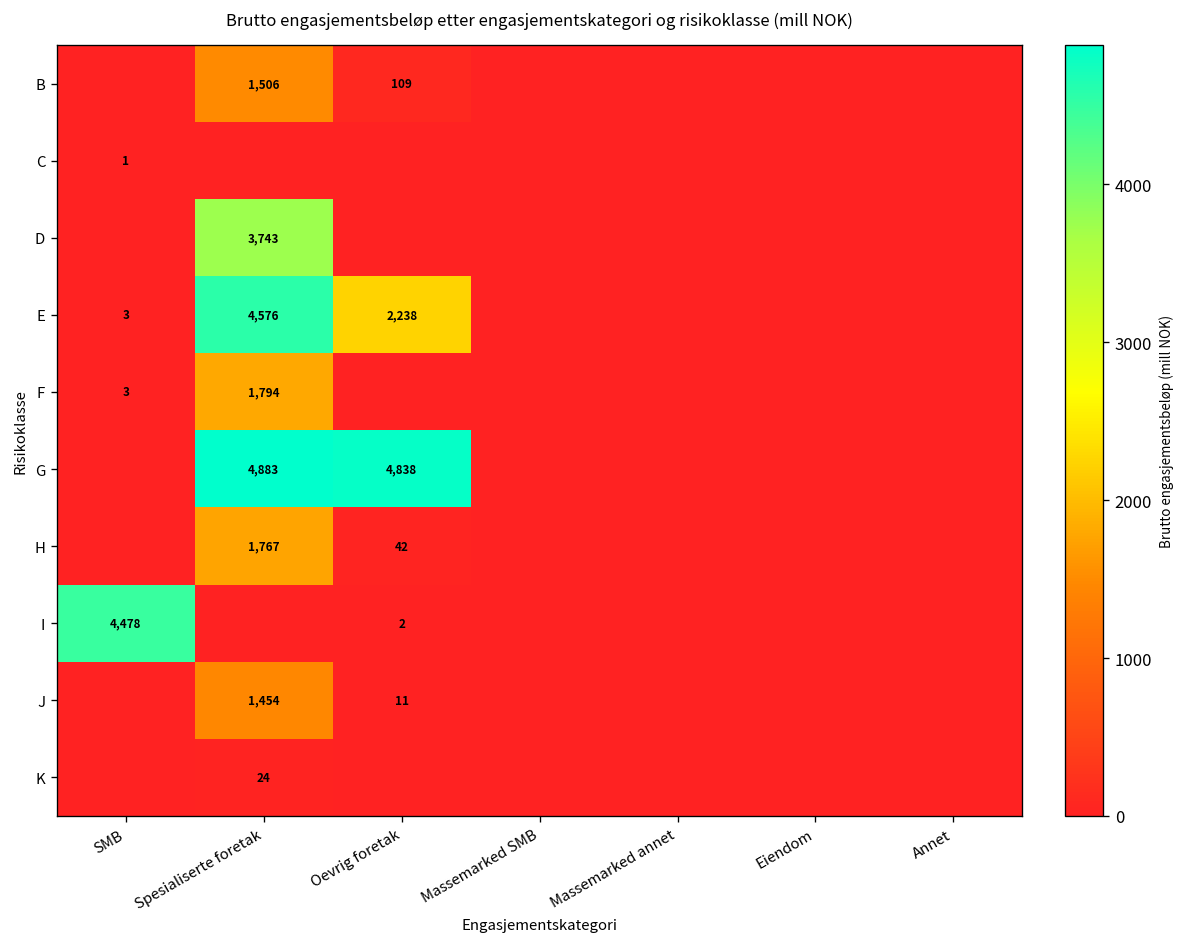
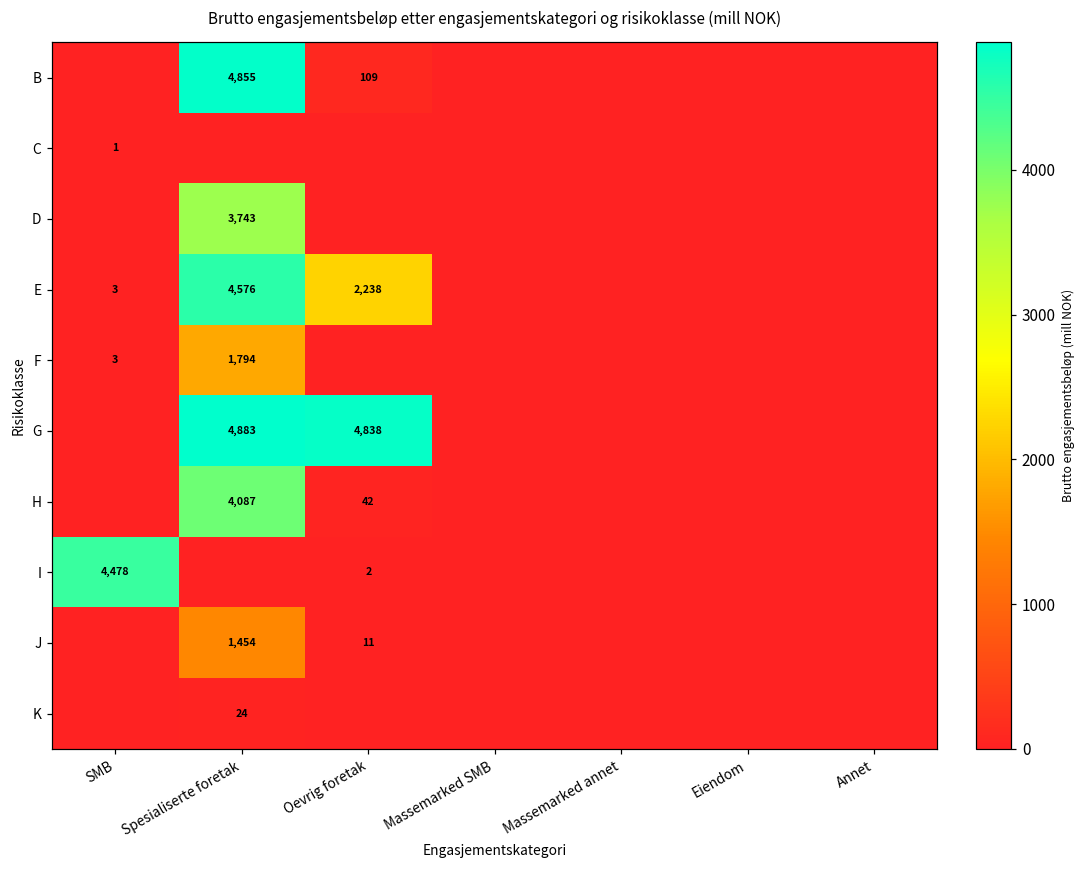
B, Spesialiserte foretak: 1,506 -> 4,855
H, Spesialiserte foretak: 1,767 -> 4,087
